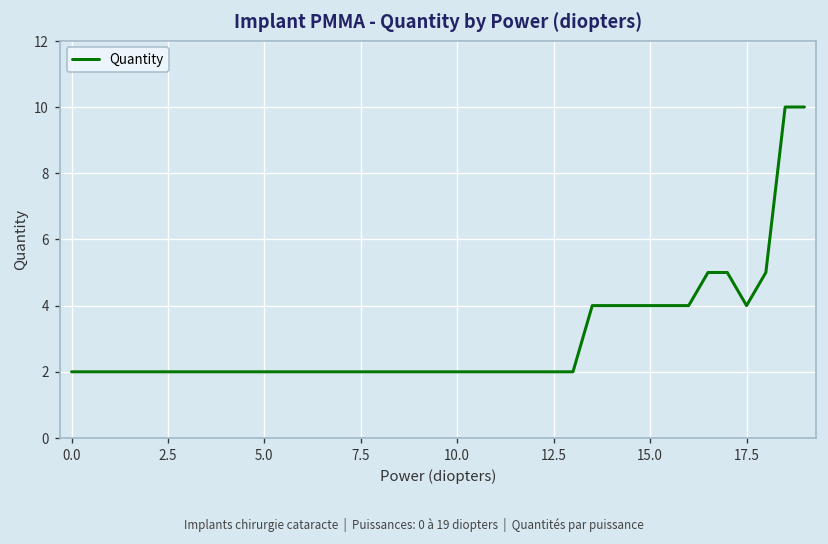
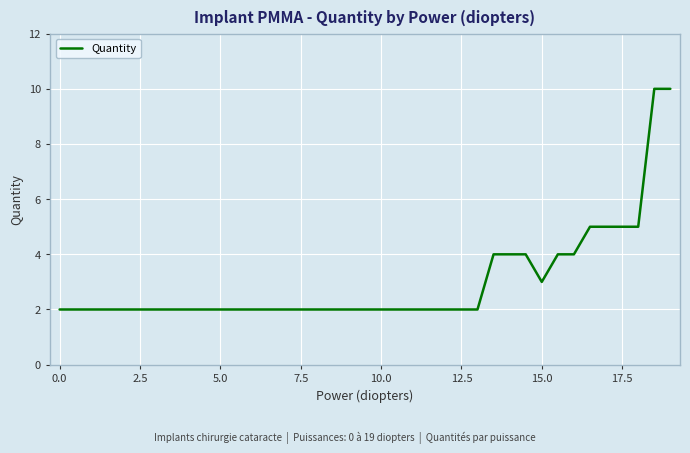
15.0: 4 -> 3
17.5: 4 -> 5
